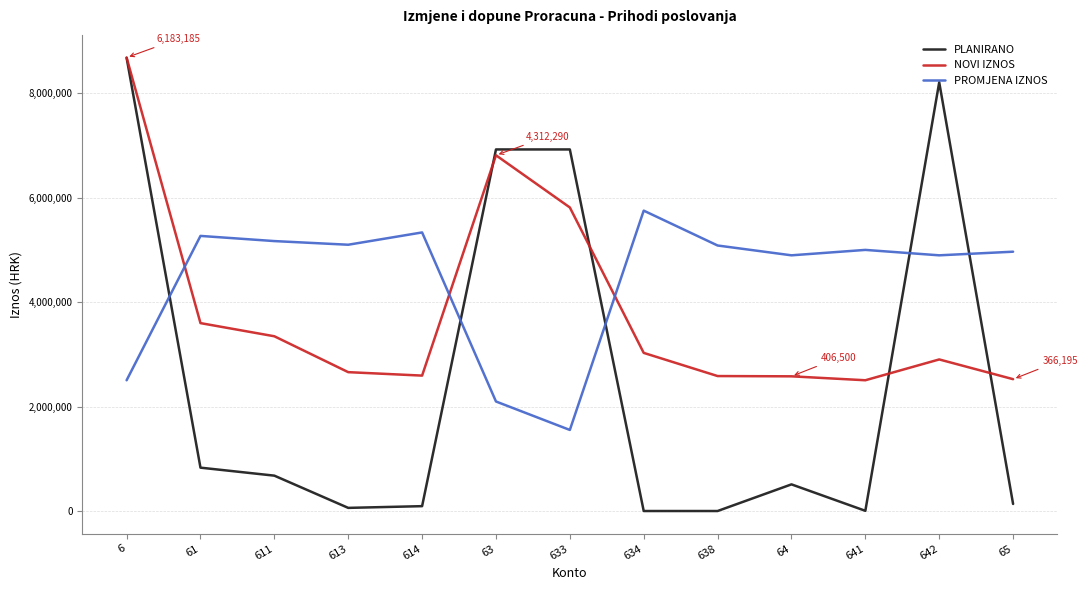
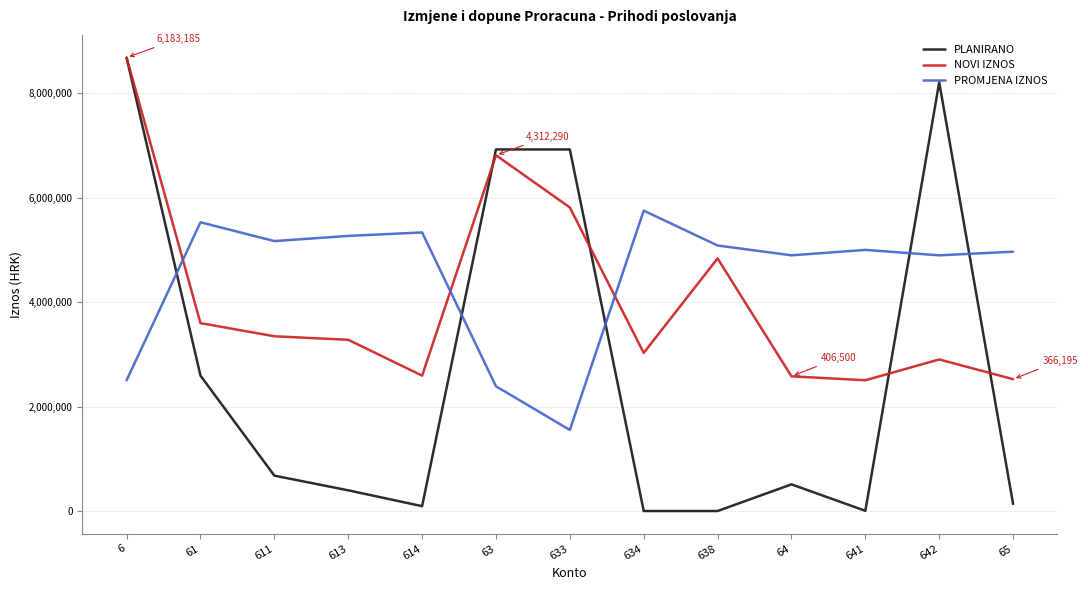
PLANIRANO, 61: 800,000 -> 2,600,000
PROMJENA IZNOS, 61: 5,300,000 -> 5,500,000
PLANIRANO, 613: 100,000 -> 400,000
NOVI IZNOS, 613: 2,700,000 -> 3,300,000
PROMJENA IZNOS, 613: 5,100,000 -> 5,300,000
PROMJENA IZNOS, 63: 2,100,000 -> 2,400,000
NOVI IZNOS, 638: 2,600,000 -> 4,800,000
